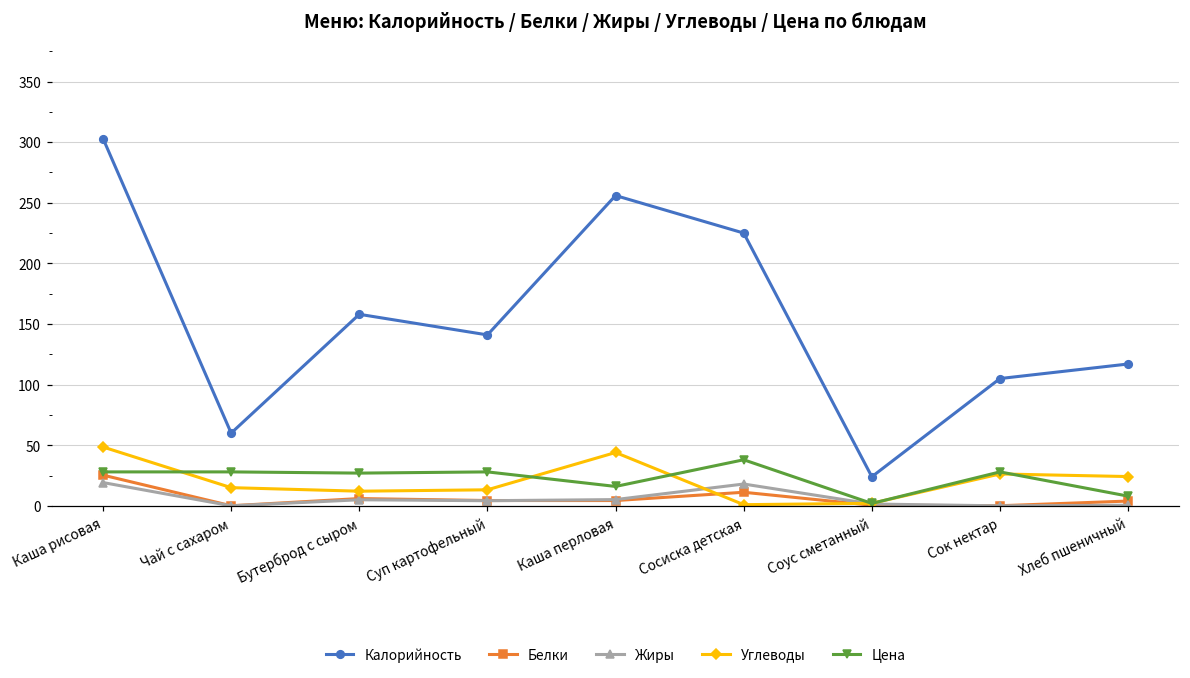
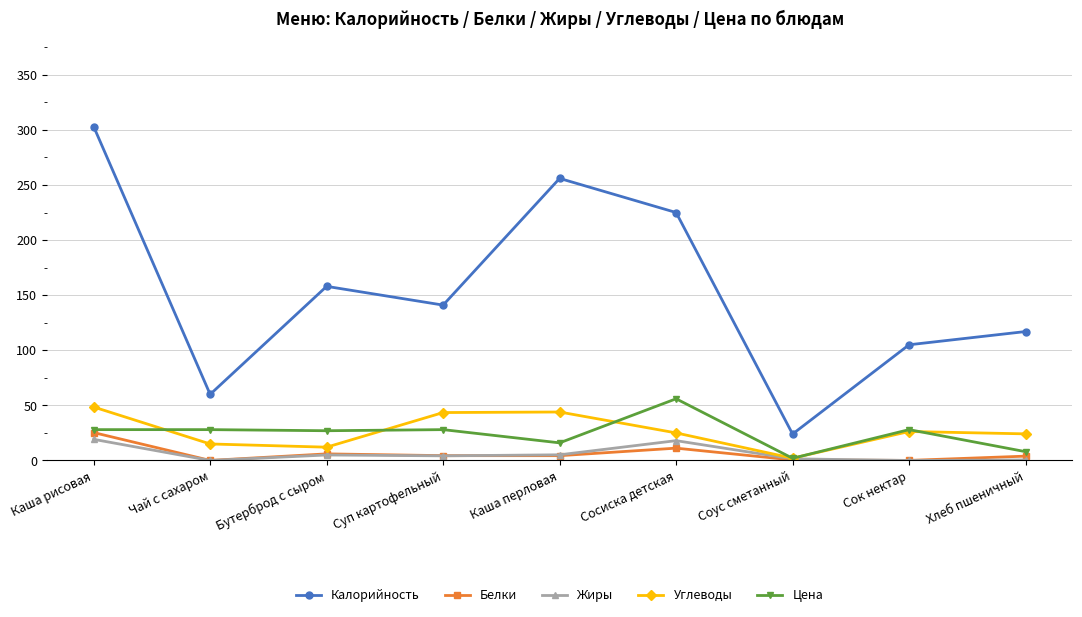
Углеводы, Суп картофельный: 13 -> 44
Углеводы, Сосиска детская: 1 -> 25
Цена, Сосиска детская: 38 -> 56
